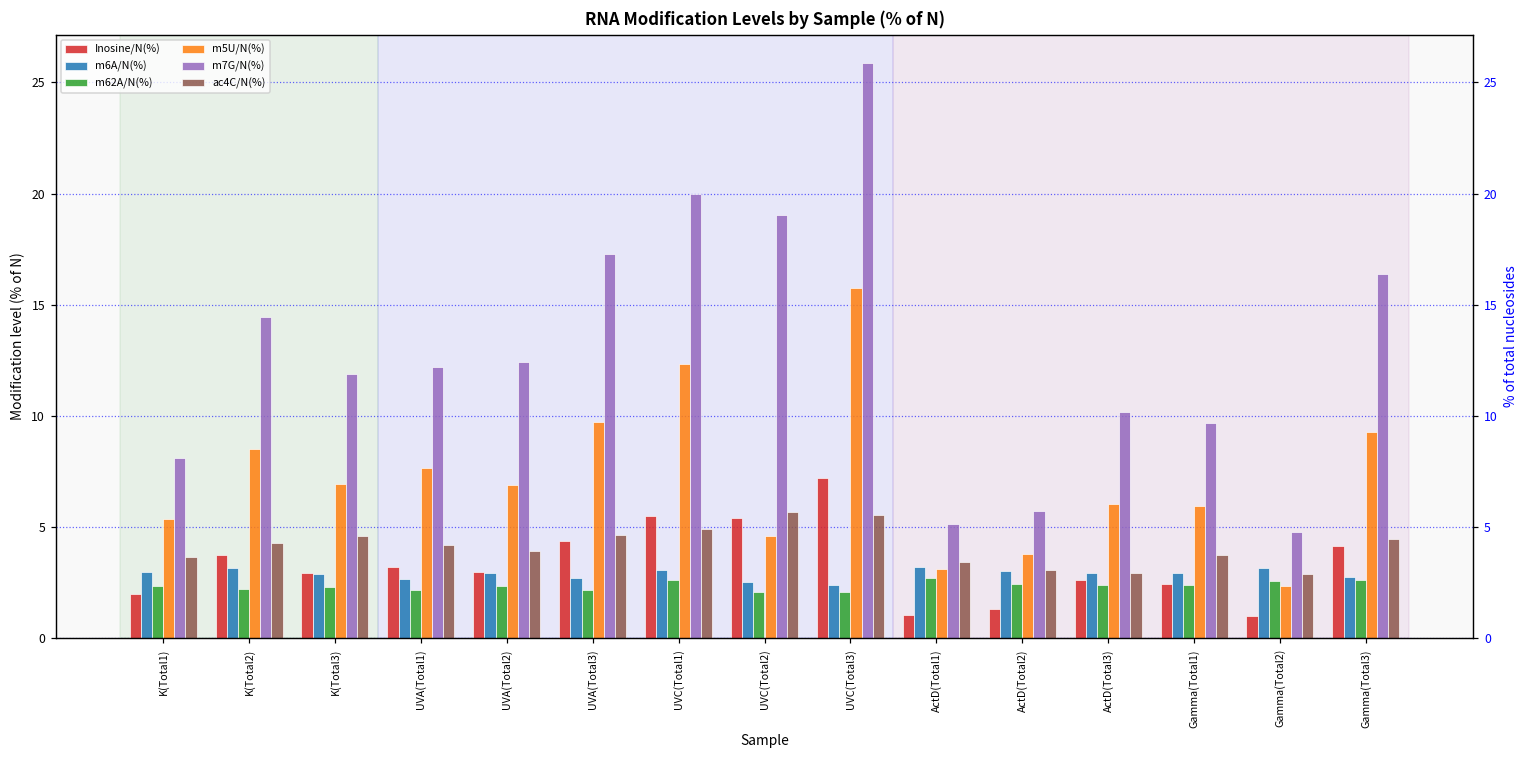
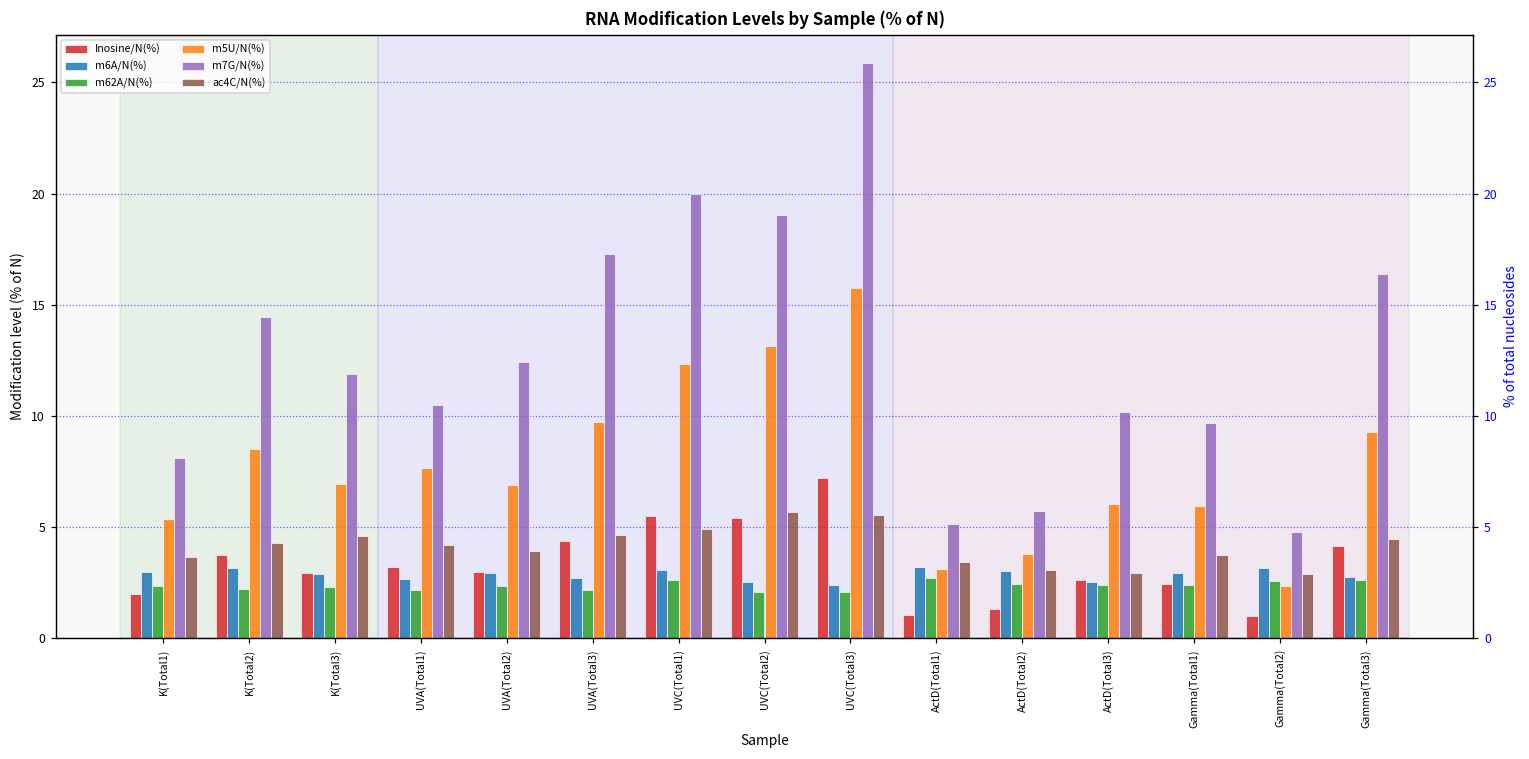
m7G/N(%), UVA(Total1): 12.2 -> 10.5
m5U/N(%), UVC(Total2): 4.6 -> 13.1
m6A/N(%), ActD(Total3): 2.9 -> 2.5
